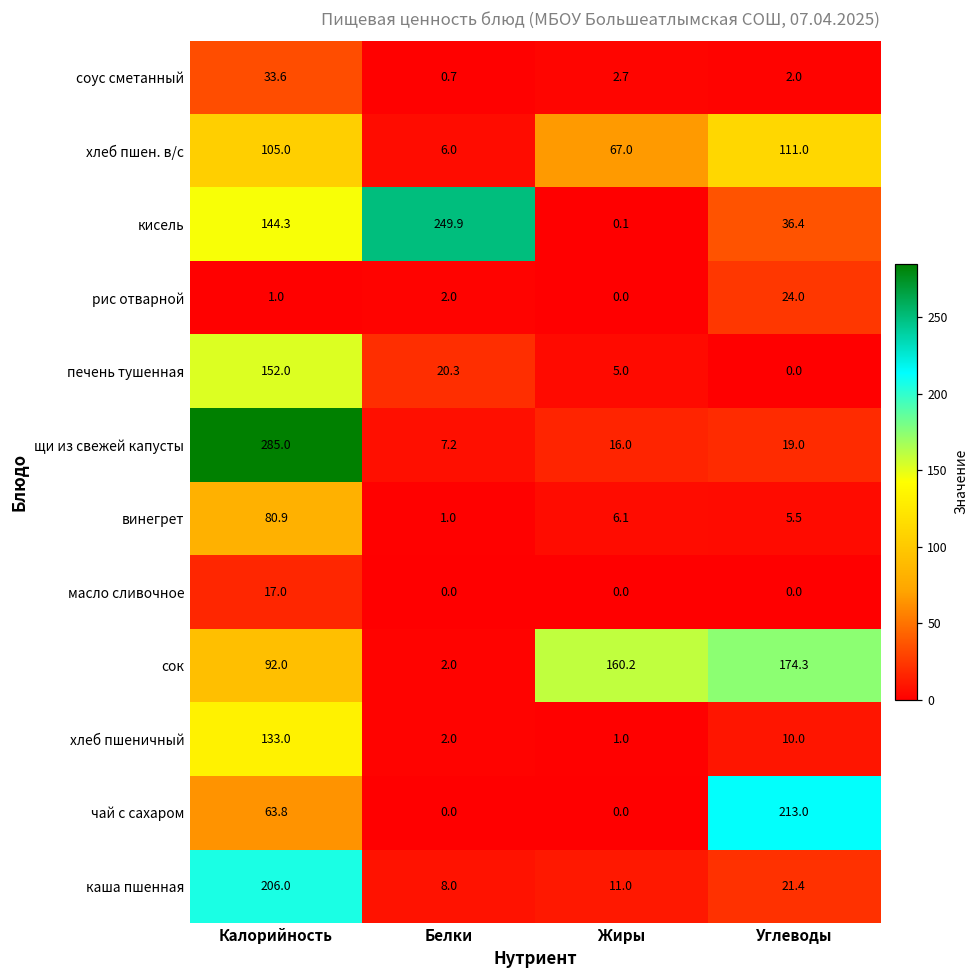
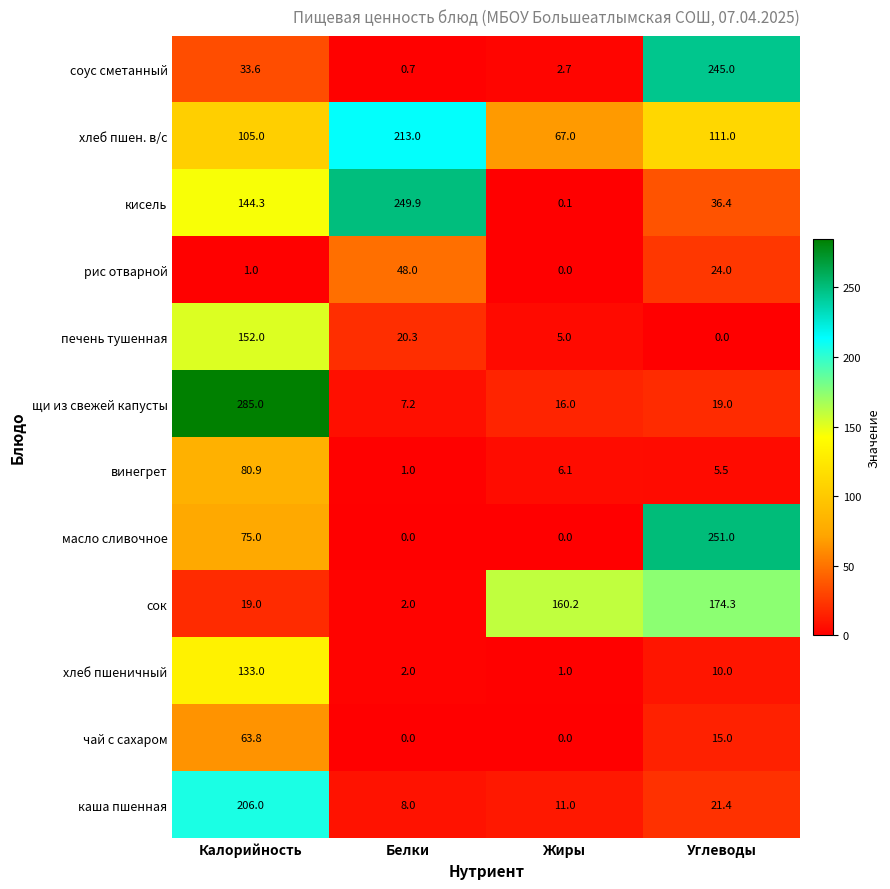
соус сметанный, Углеводы: 2.0 -> 245.0
хлеб пшен. в/с, Белки: 6.0 -> 213.0
рис отварной, Белки: 2.0 -> 48.0
масло сливочное, Калорийность: 17.0 -> 75.0
масло сливочное, Углеводы: 0.0 -> 251.0
сок, Калорийность: 92.0 -> 19.0
чай с сахаром, Углеводы: 213.0 -> 15.0
